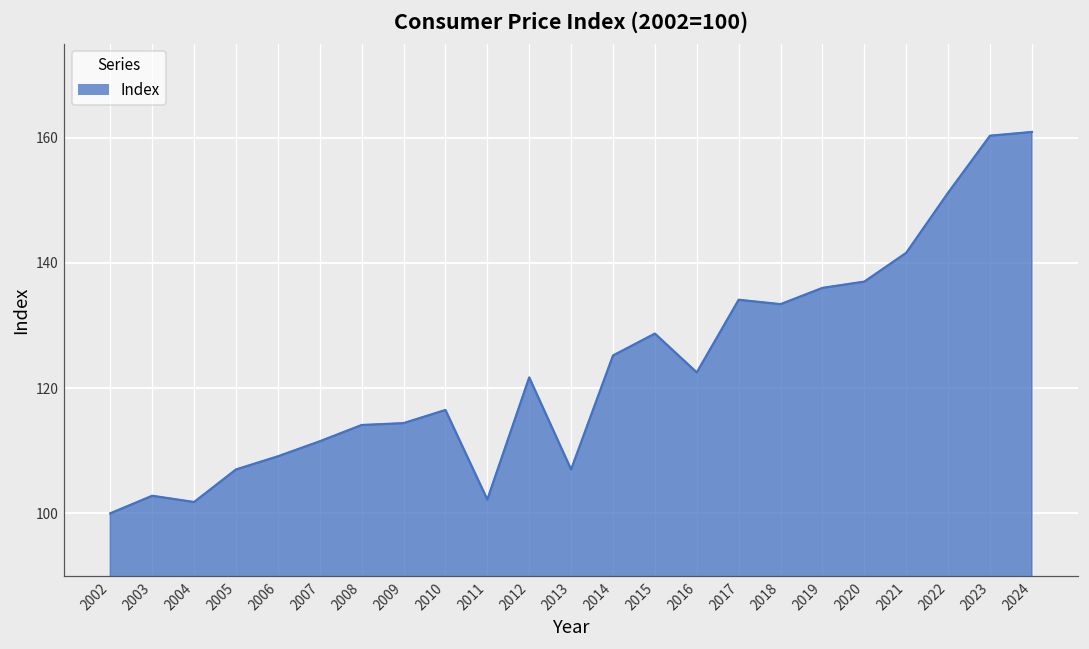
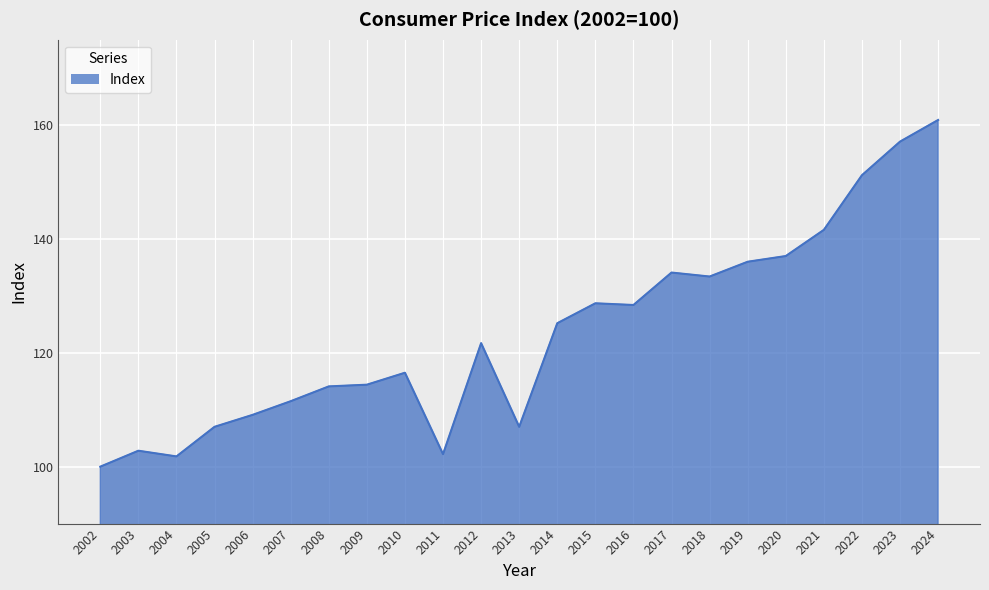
2016: 123 -> 128
2023: 160 -> 157
